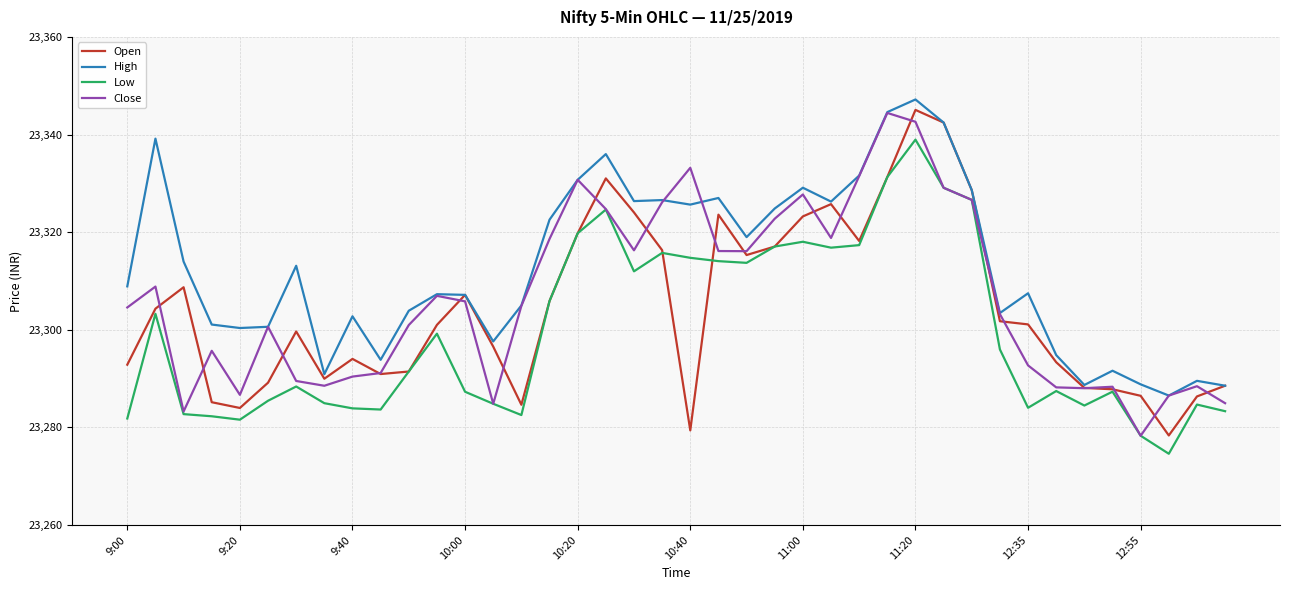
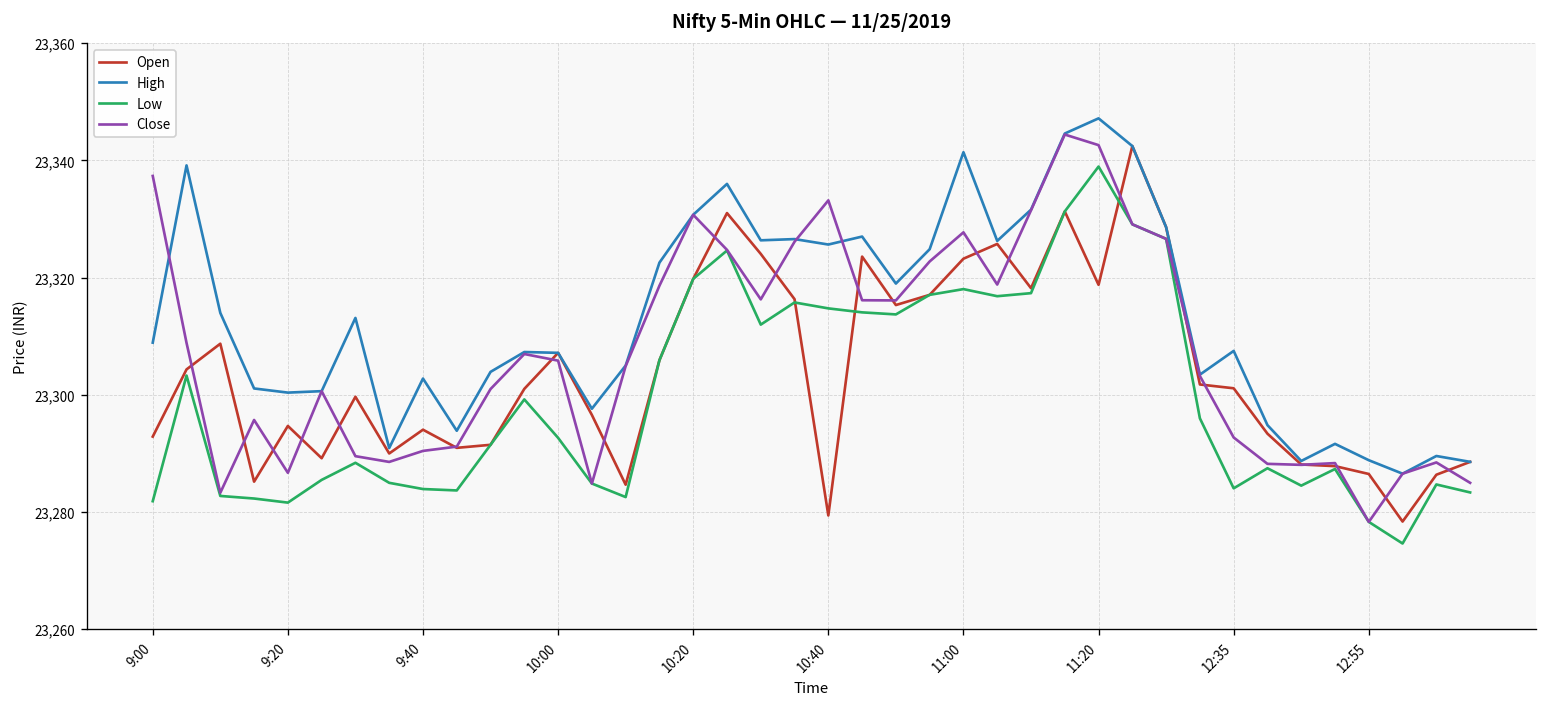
Close, 9:00: 23,305 -> 23,337
Open, 9:20: 23,284 -> 23,295
Low, 10:00: 23,287 -> 23,293
High, 11:00: 23,329 -> 23,341
Open, 11:20: 23,345 -> 23,319
